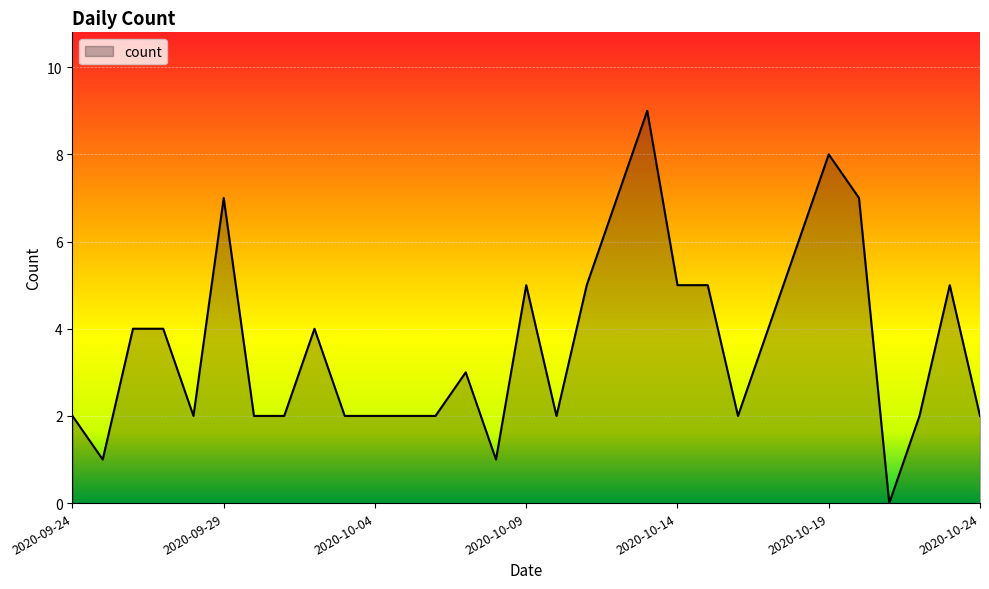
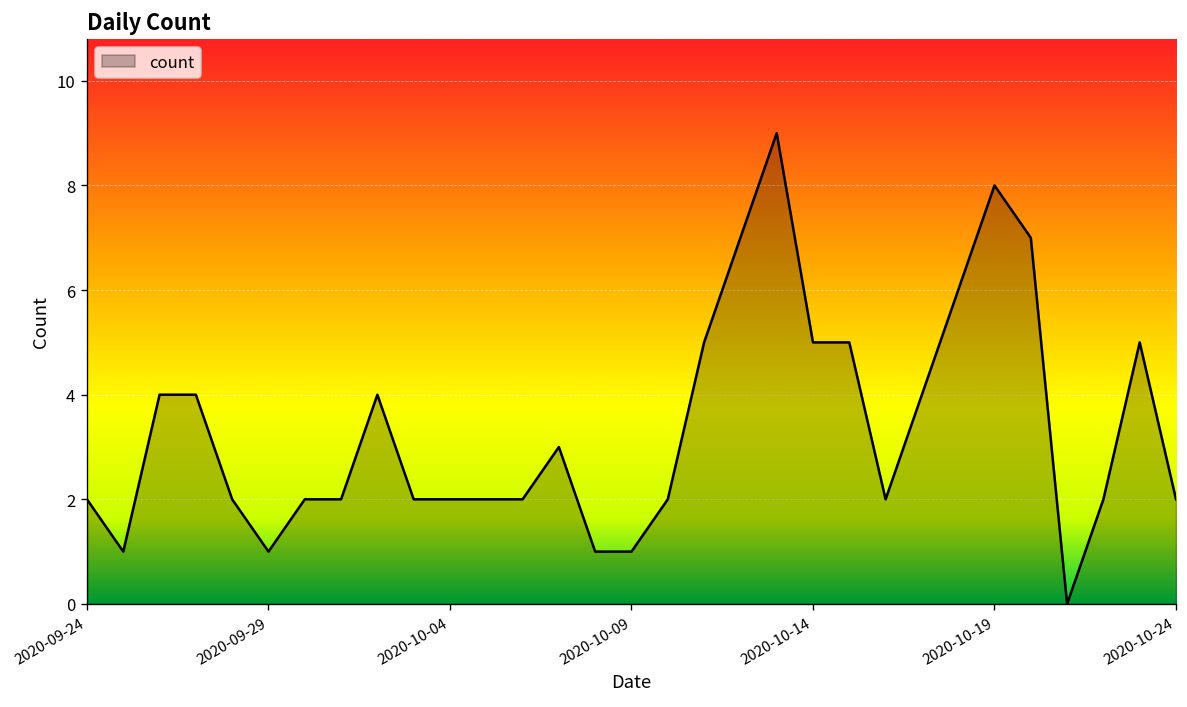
2020-09-29: 7 -> 1
2020-10-09: 5 -> 1
